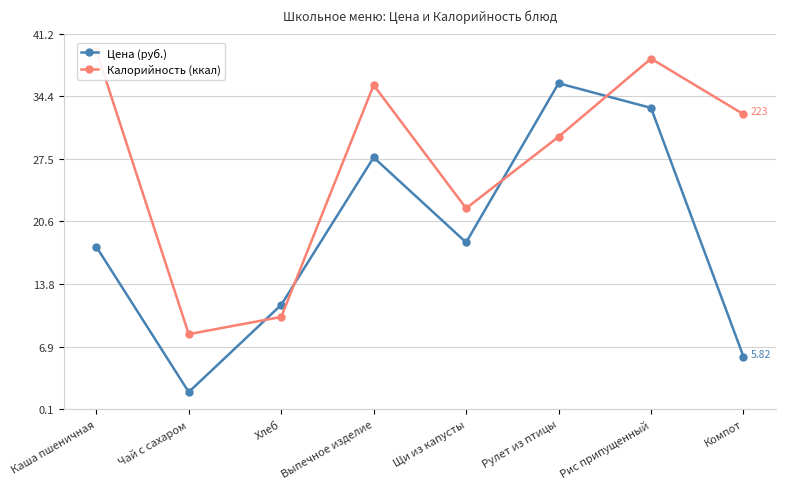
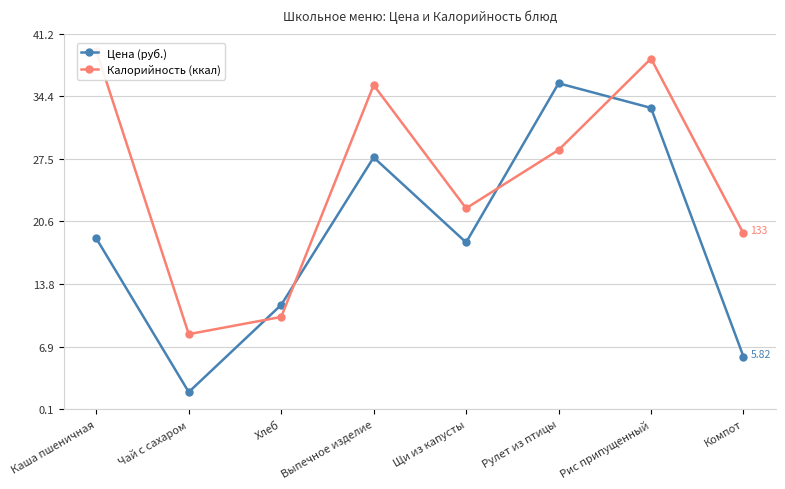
Цена (руб.), Каша пшеничная: 18 -> 19
Калорийность (ккал), Рулет из птицы: 30 -> 28
Калорийность (ккал), Компот: 223 -> 133
